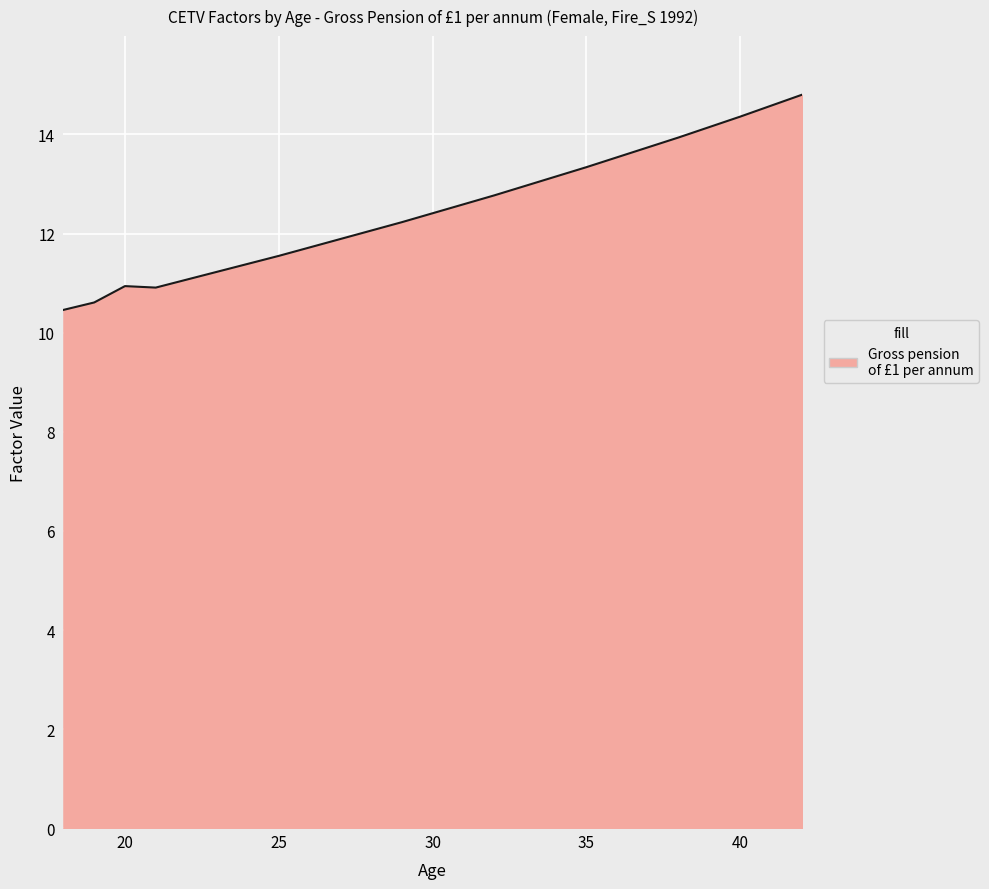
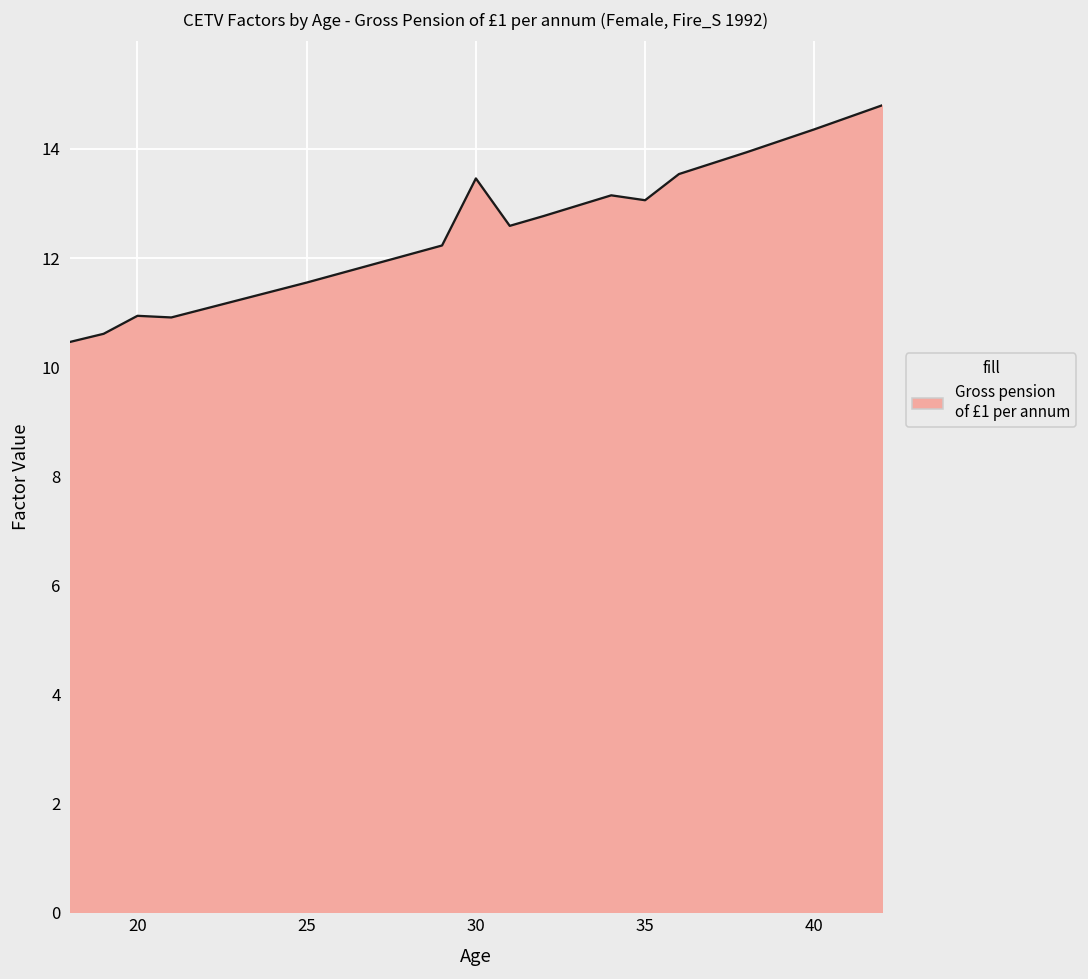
30: 12.4 -> 13.5
35: 13.3 -> 13.1
